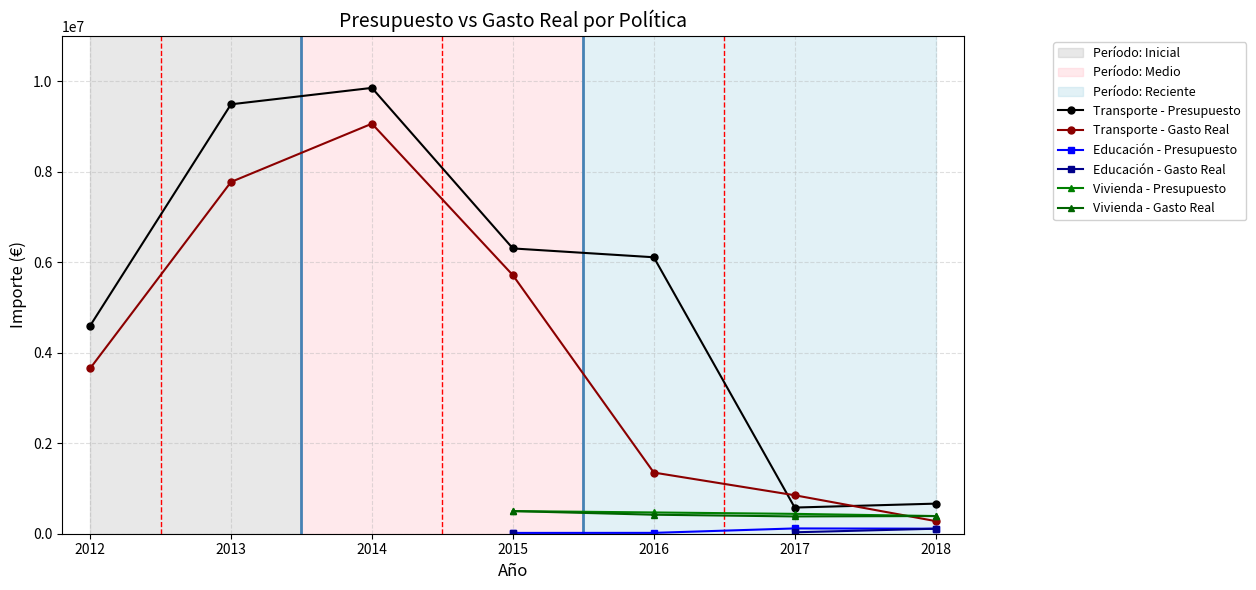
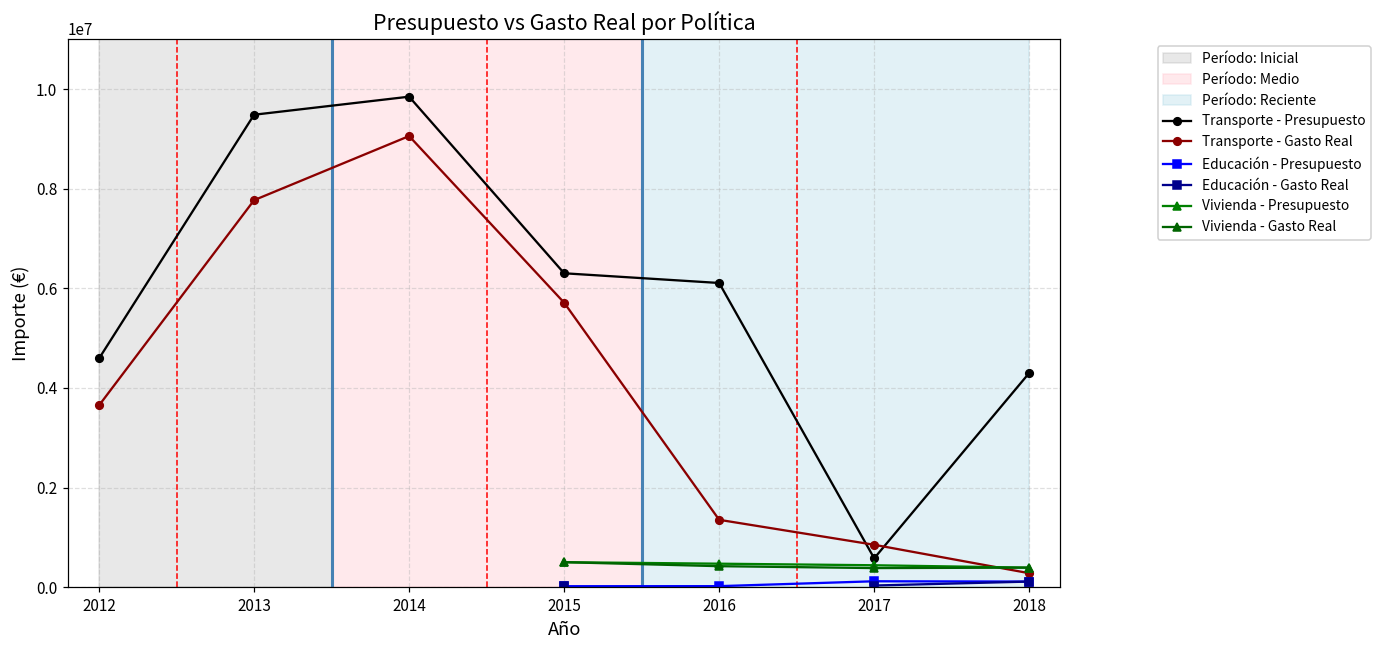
Transporte - Presupuesto, 2018: 700000 -> 4300000
